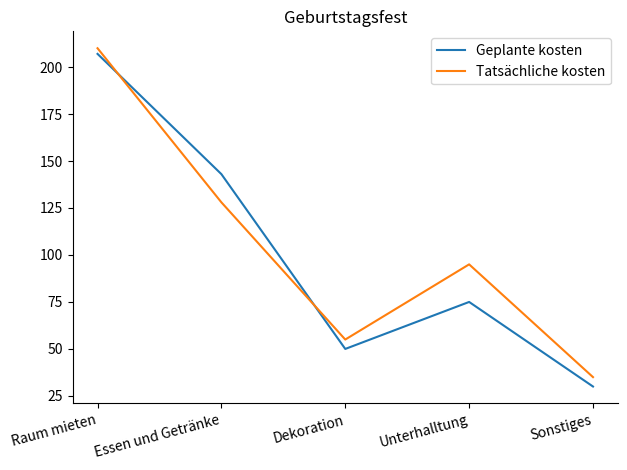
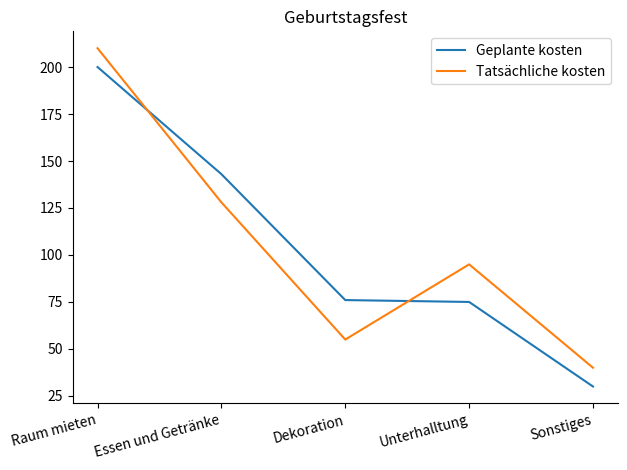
Geplante kosten, Raum mieten: 207 -> 200
Geplante kosten, Dekoration: 50 -> 76
Tatsächliche kosten, Sonstiges: 35 -> 40
